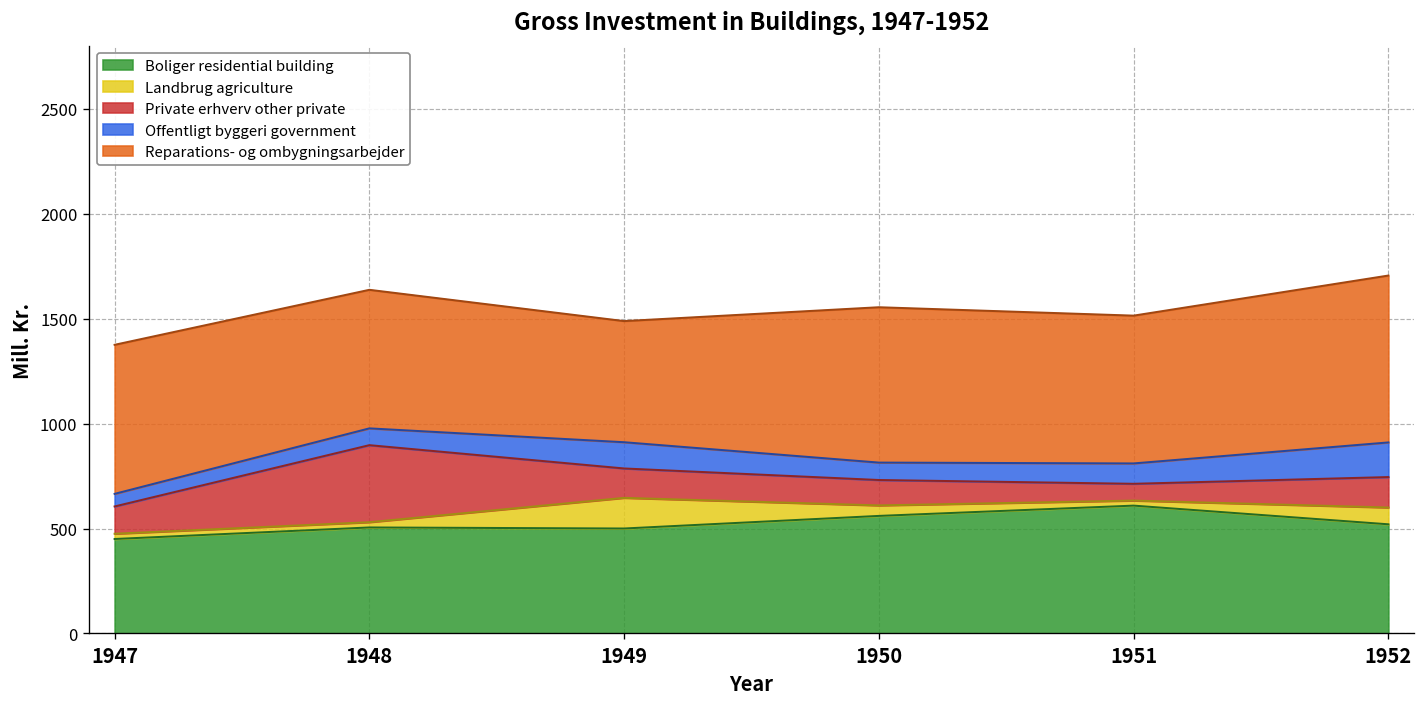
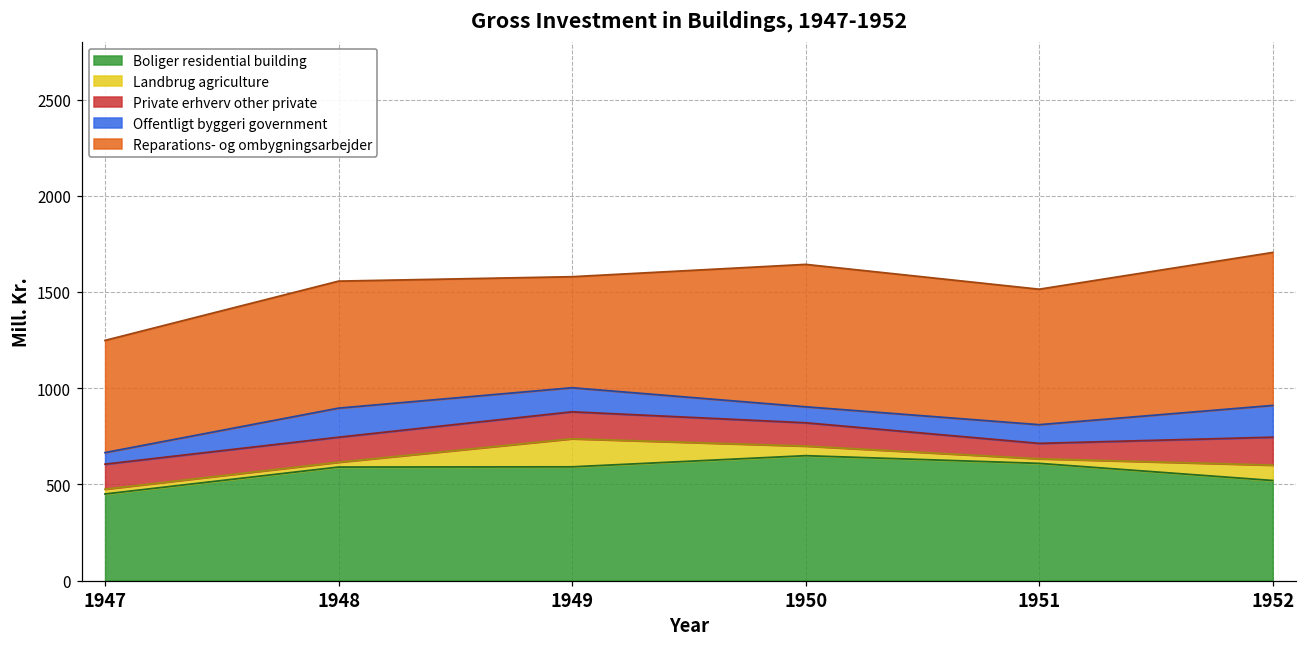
Reparations- og ombygningsarbejder, 1947: 710 -> 580
Boliger residential building, 1948: 510 -> 590
Private erhverv other private, 1948: 370 -> 130
Offentligt byggeri government, 1948: 80 -> 150
Boliger residential building, 1949: 500 -> 590
Boliger residential building, 1950: 560 -> 650
